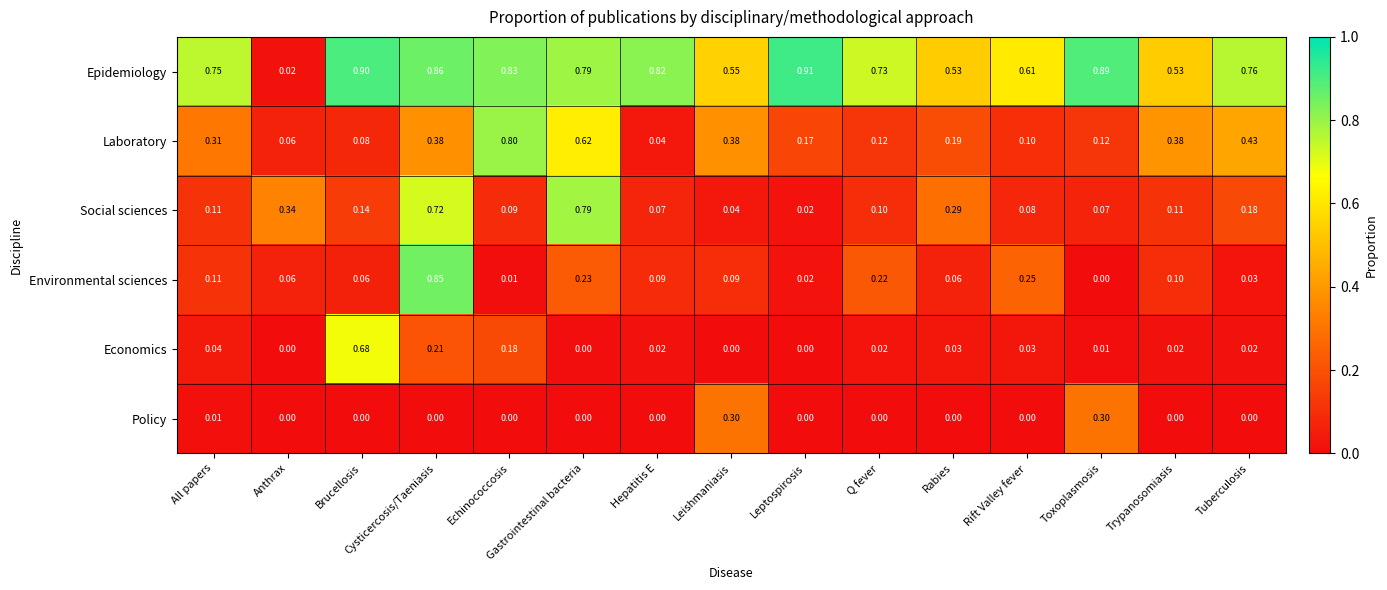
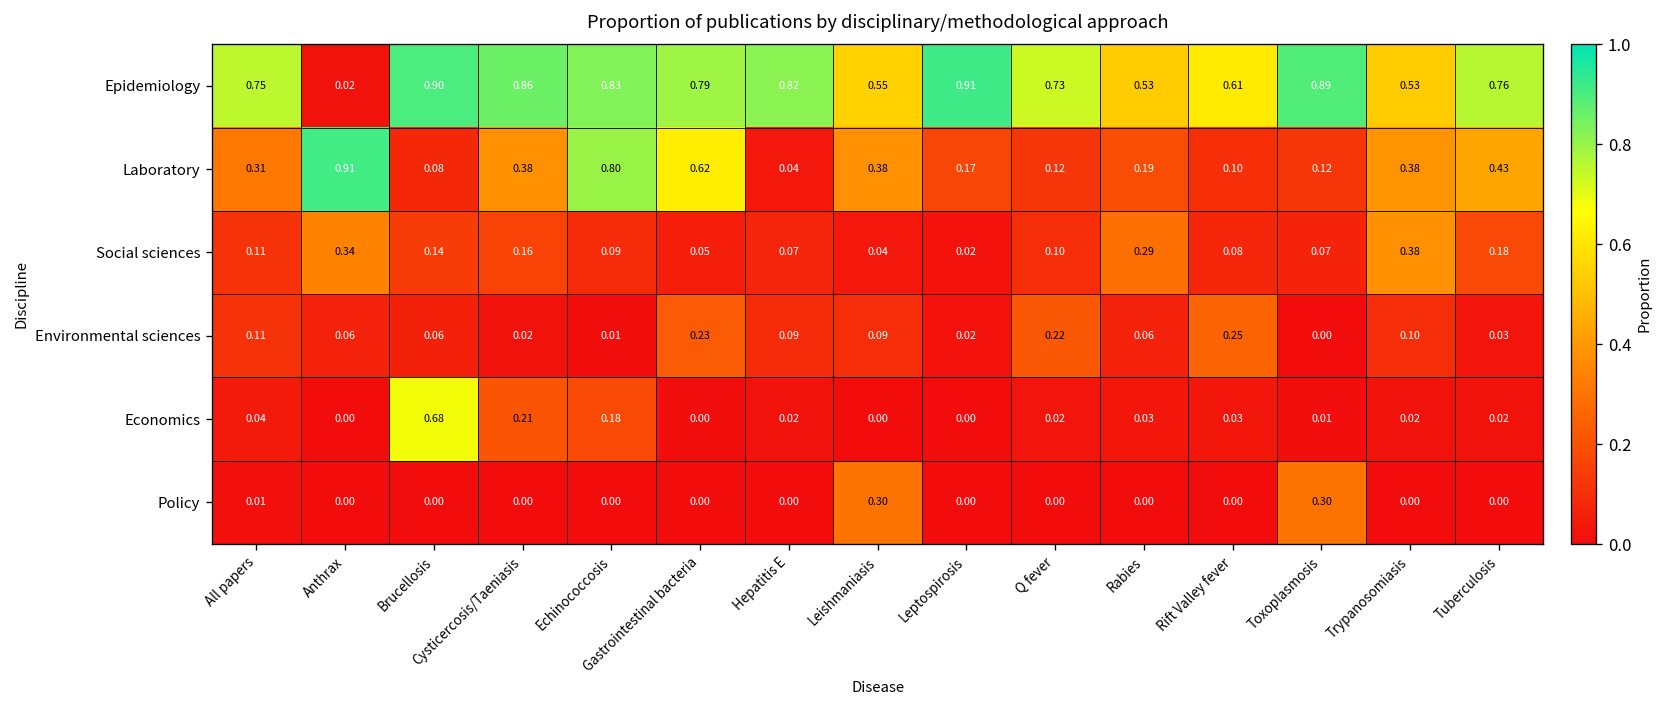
Laboratory, Anthrax: 0.06 -> 0.91
Social sciences, Cysticercosis/Taeniasis: 0.72 -> 0.16
Social sciences, Gastrointestinal bacteria: 0.79 -> 0.05
Social sciences, Trypanosomiasis: 0.11 -> 0.38
Environmental sciences, Cysticercosis/Taeniasis: 0.85 -> 0.02
